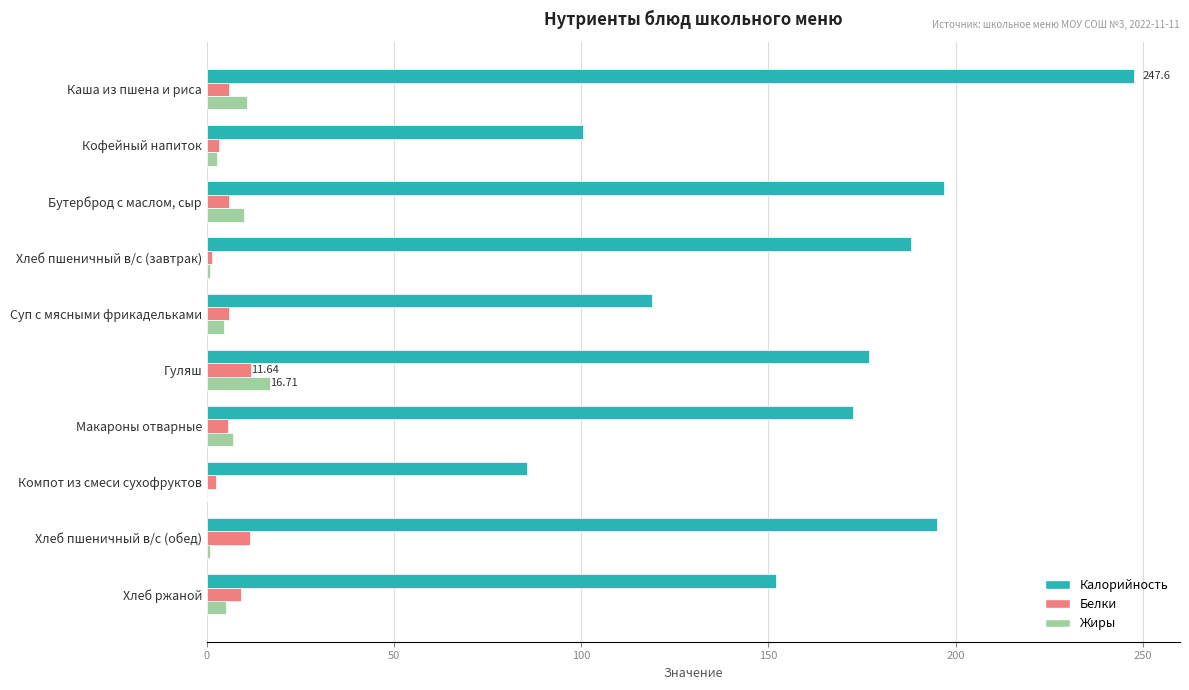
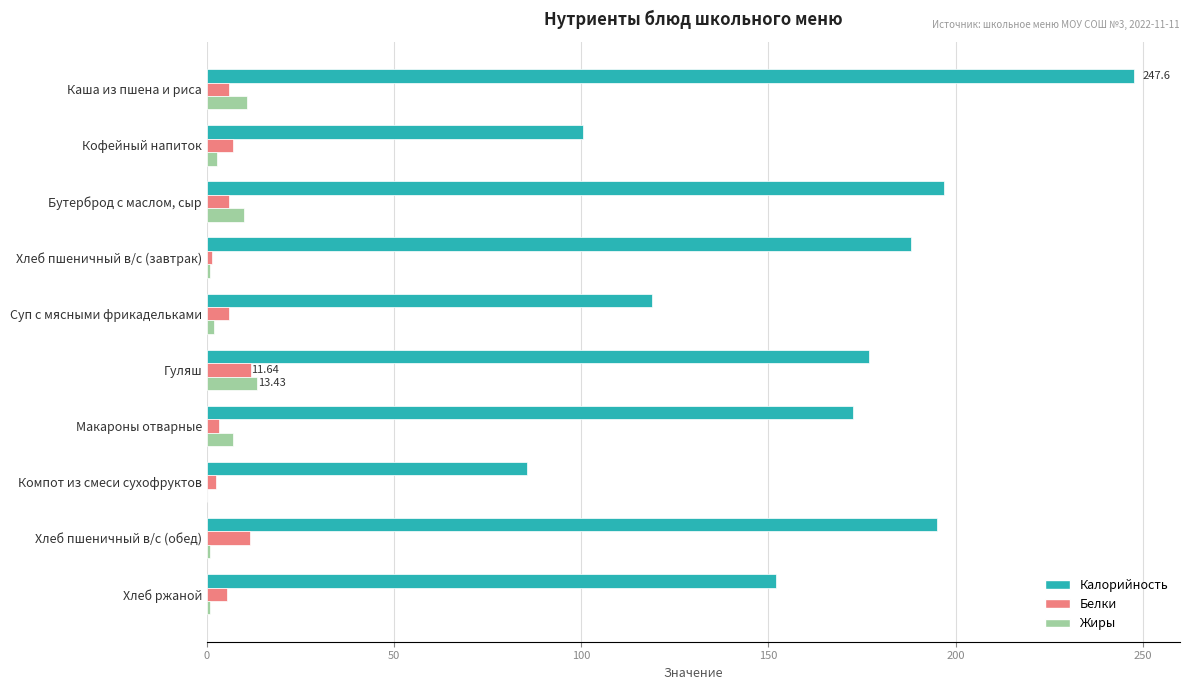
Белки, Кофейный напиток: 3 -> 7
Жиры, Суп с мясными фрикадельками: 5 -> 2
Жиры, Гуляш: 16.71 -> 13.43
Белки, Макароны отварные: 6 -> 3
Белки, Хлеб ржаной: 9 -> 5
Жиры, Хлеб ржаной: 5 -> 1
